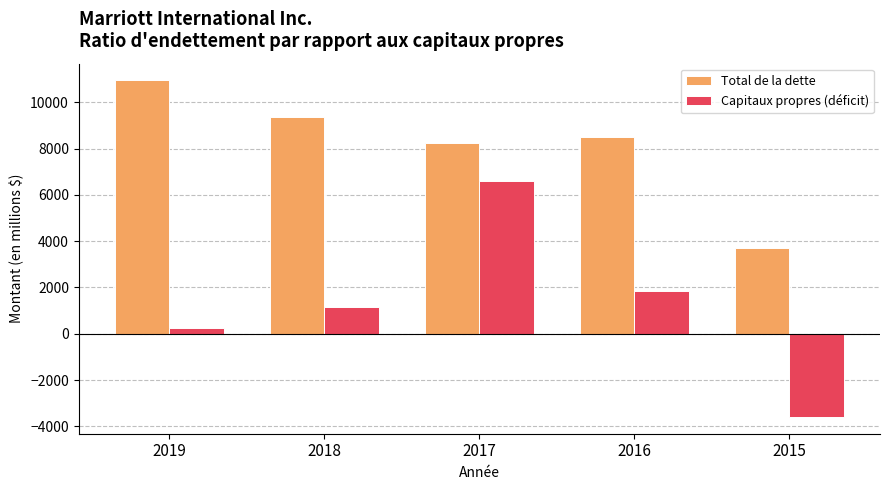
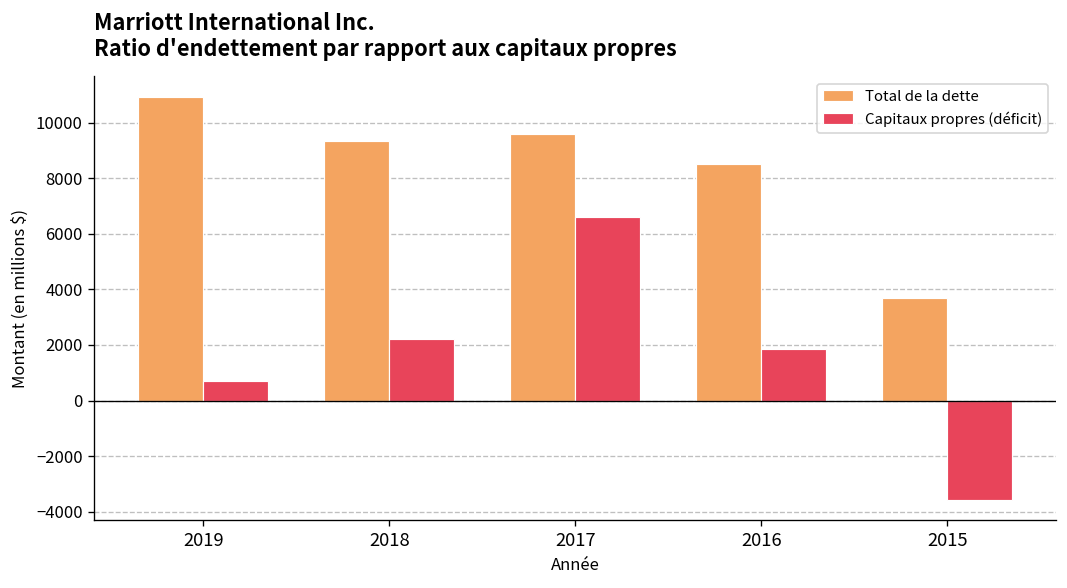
Capitaux propres (déficit), 2019: 300 -> 700
Capitaux propres (déficit), 2018: 1200 -> 2200
Total de la dette, 2017: 8200 -> 9600
